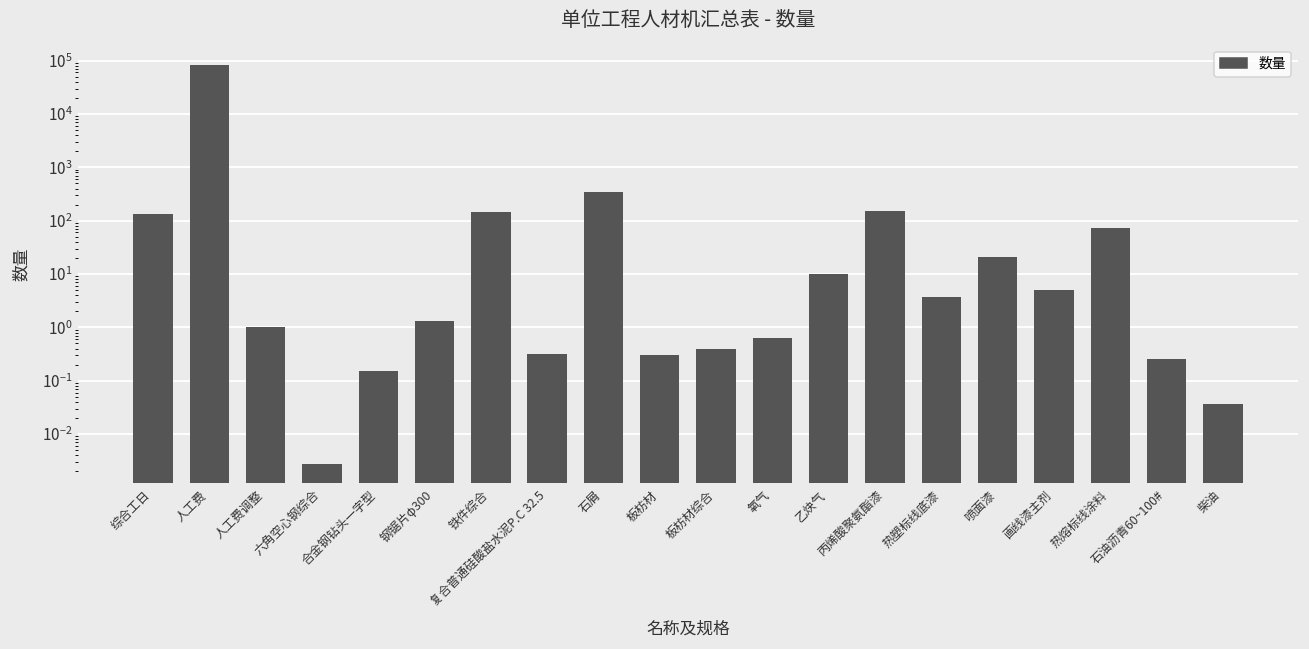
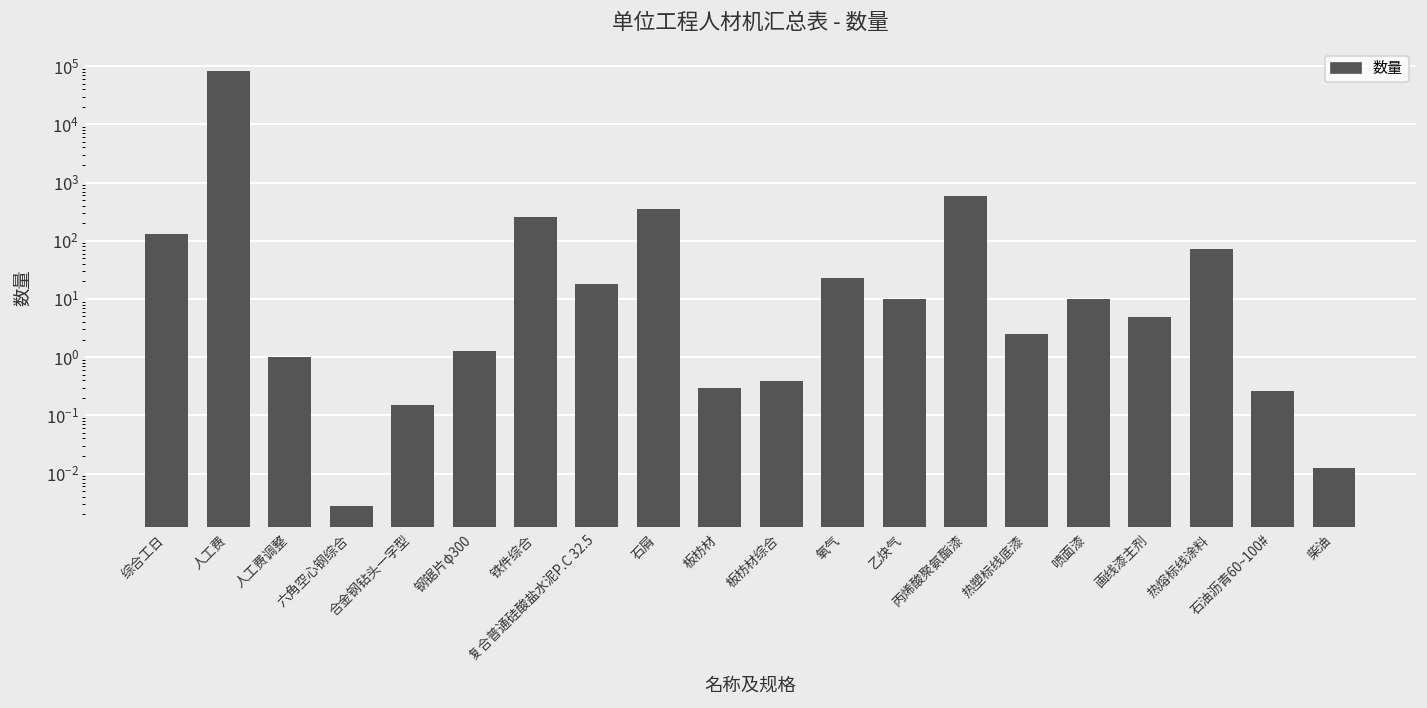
铁件综合: 150 -> 300
复合普通硅酸盐水泥P.C 32.5: 0.3 -> 18
氧气: 0.6 -> 20
丙烯酸聚氨酯漆: 150 -> 600
热塑标线底漆: 4 -> 3
喷面漆: 21 -> 10
柴油: 0.04 -> 0.013
